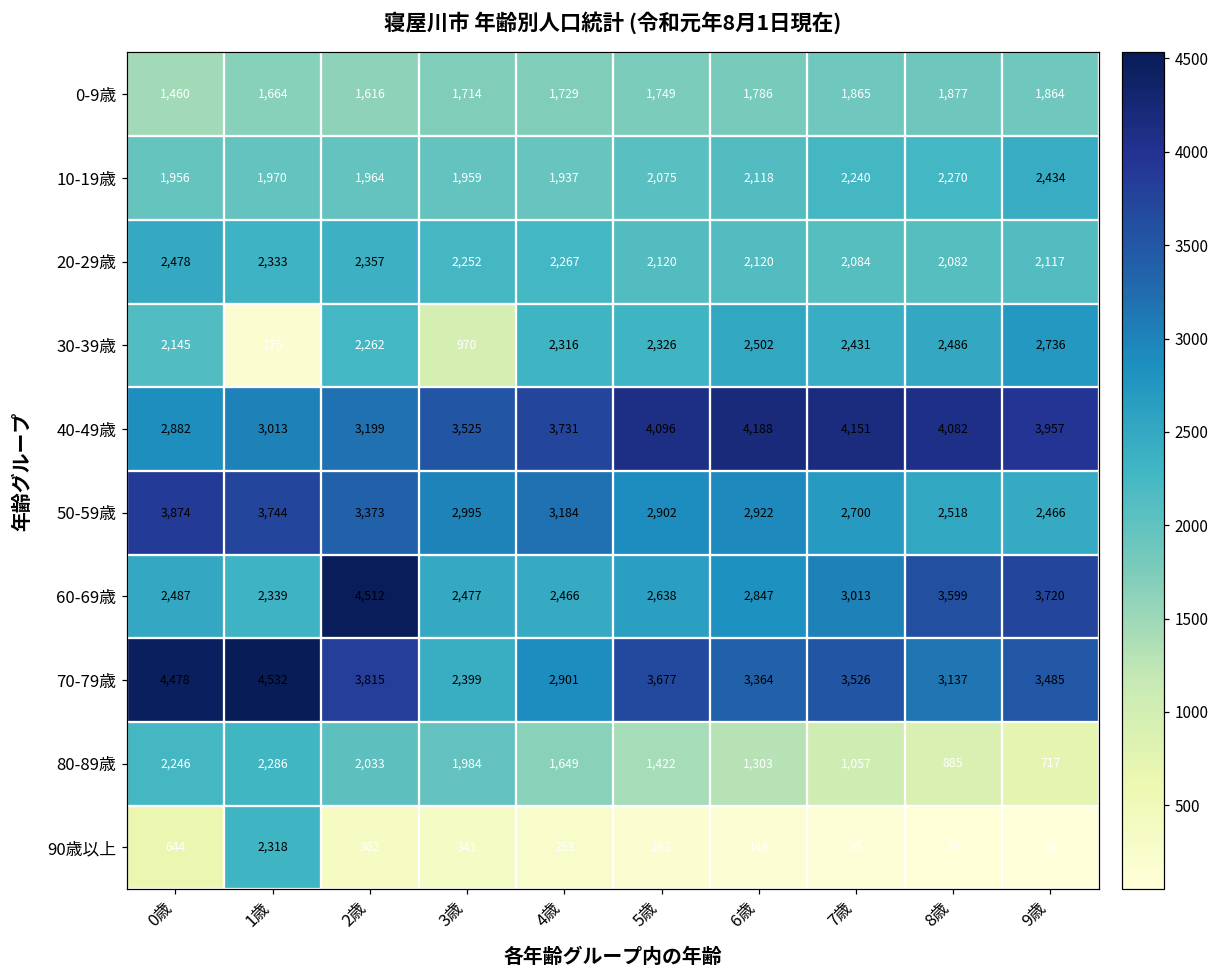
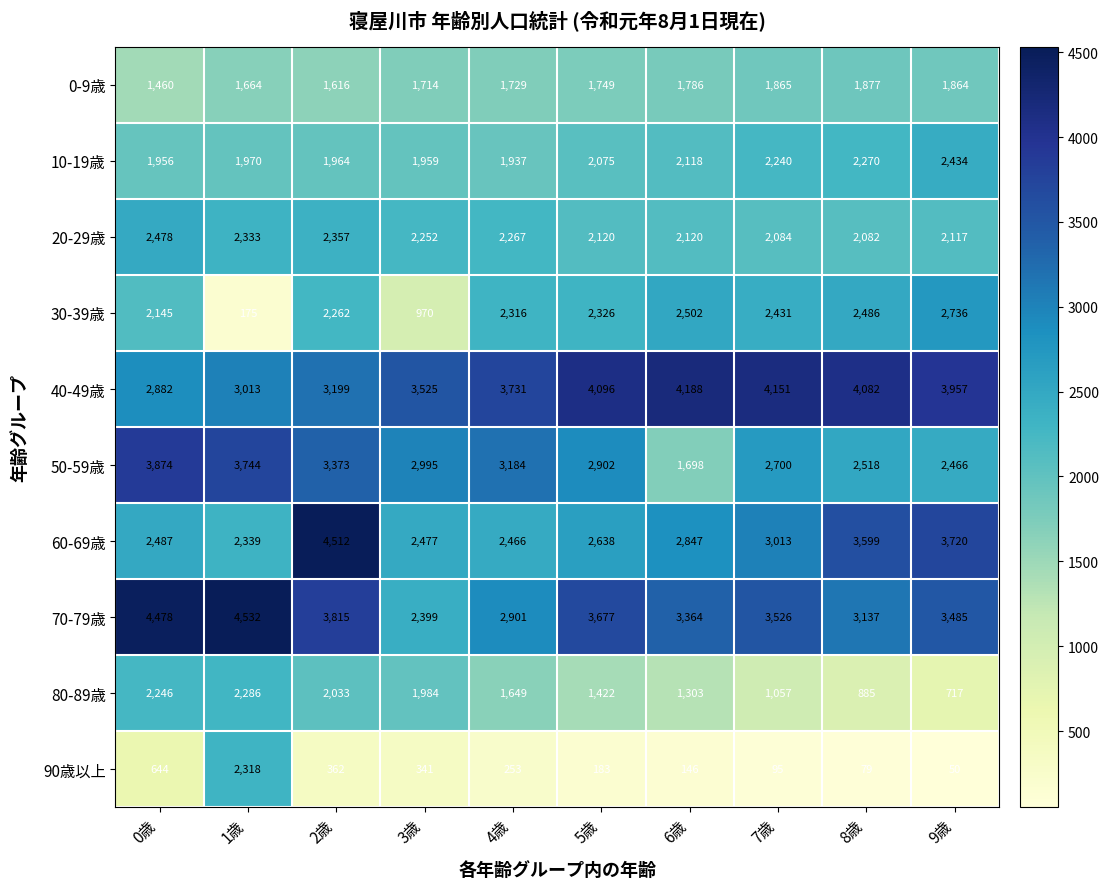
50-59歳, 6歳: 2,922 -> 1,698
